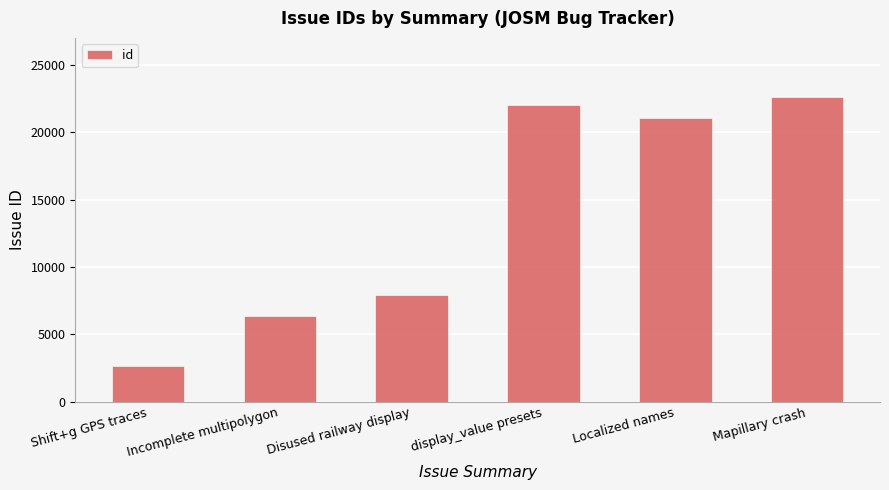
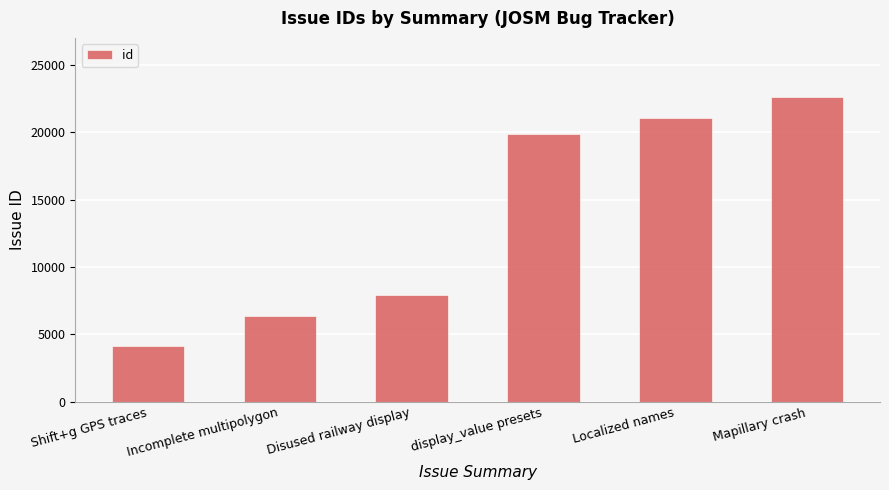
Shift+g GPS traces: 2700 -> 4100
display_value presets: 22000 -> 19800
